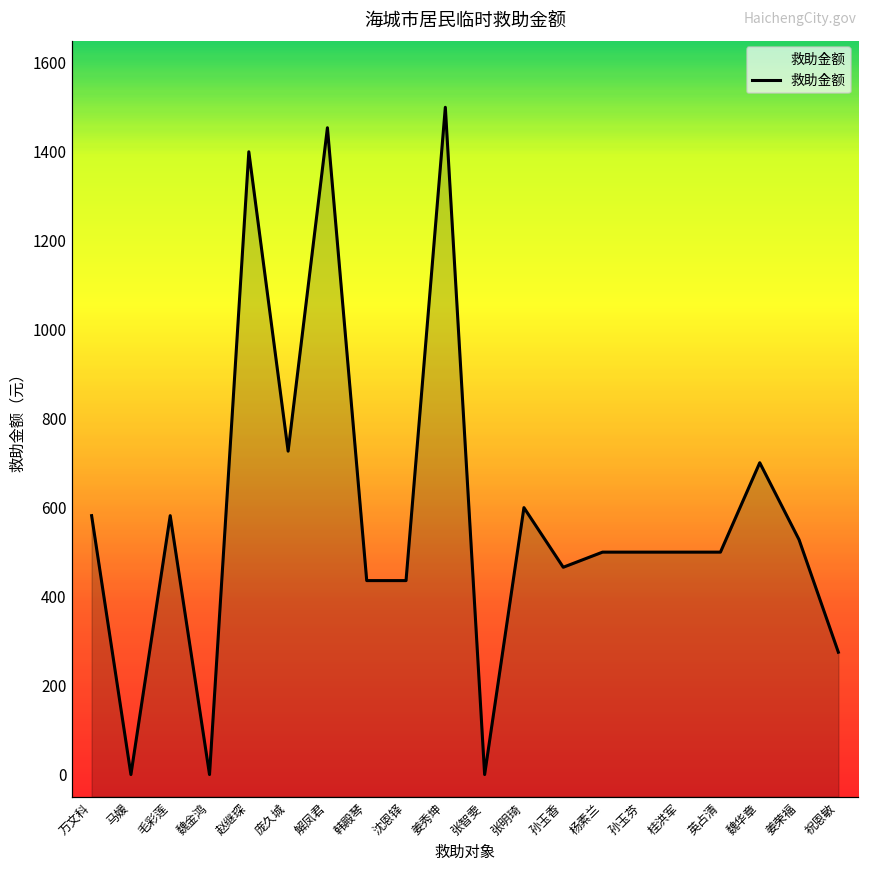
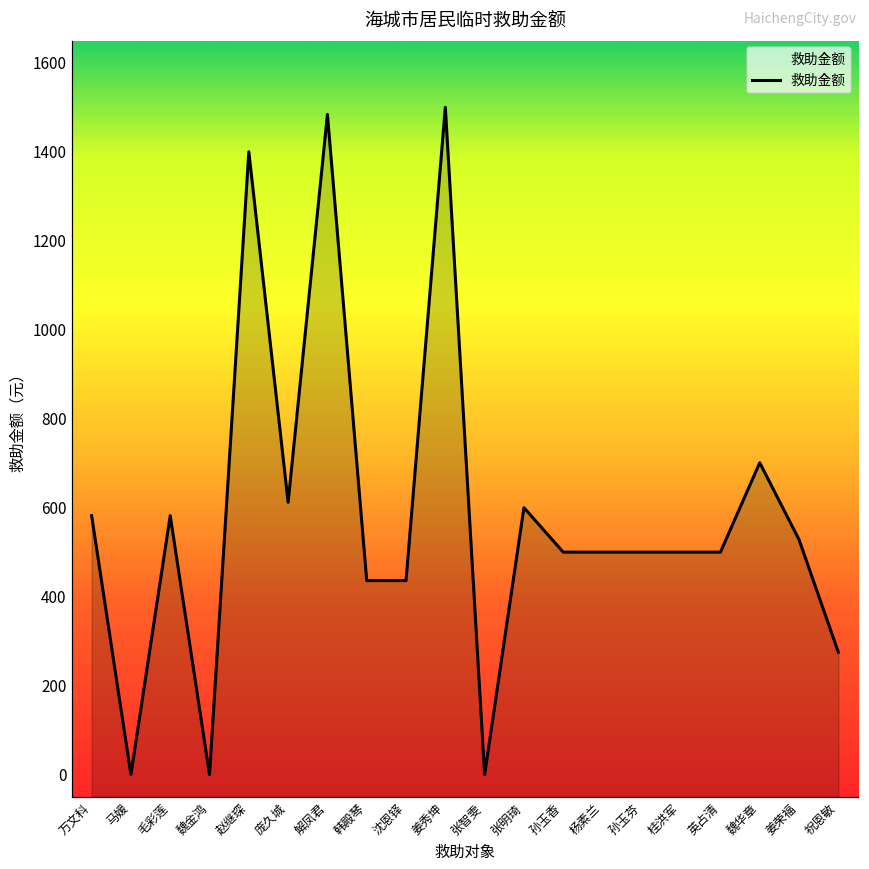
庞久城: 730 -> 610
解凤君: 1450 -> 1480
孙玉香: 470 -> 500
